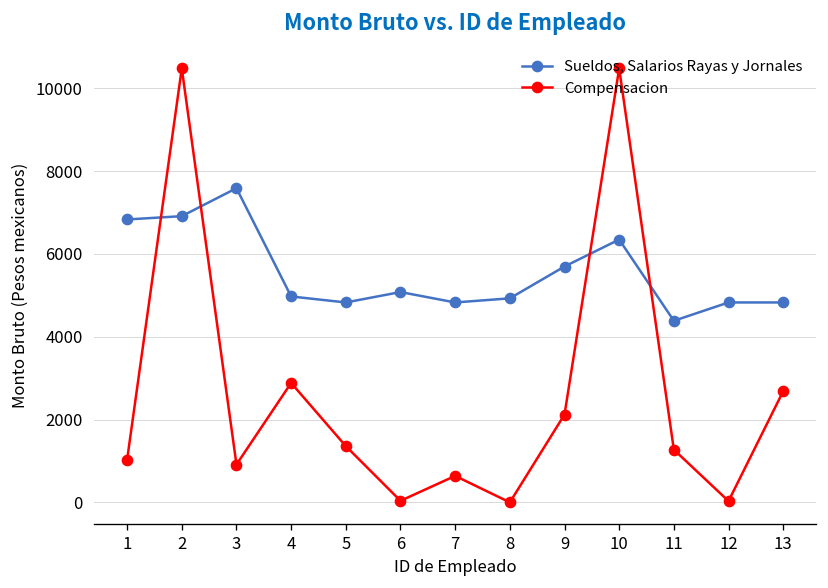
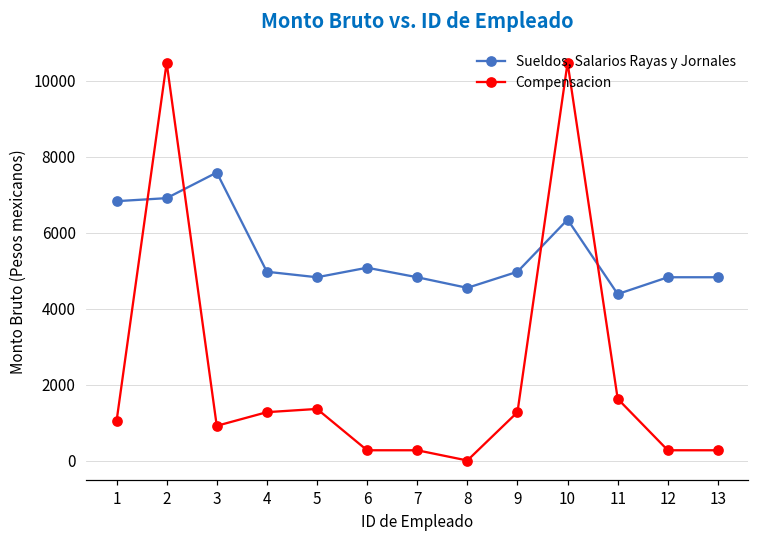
Compensacion, 4: 2900 -> 1300
Compensacion, 6: 0 -> 300
Compensacion, 7: 600 -> 300
Sueldos, Salarios Rayas y Jornales, 8: 4900 -> 4500
Sueldos, Salarios Rayas y Jornales, 9: 5700 -> 5000
Compensacion, 9: 2100 -> 1300
Compensacion, 11: 1300 -> 1600
Compensacion, 12: 0 -> 300
Compensacion, 13: 2700 -> 300
